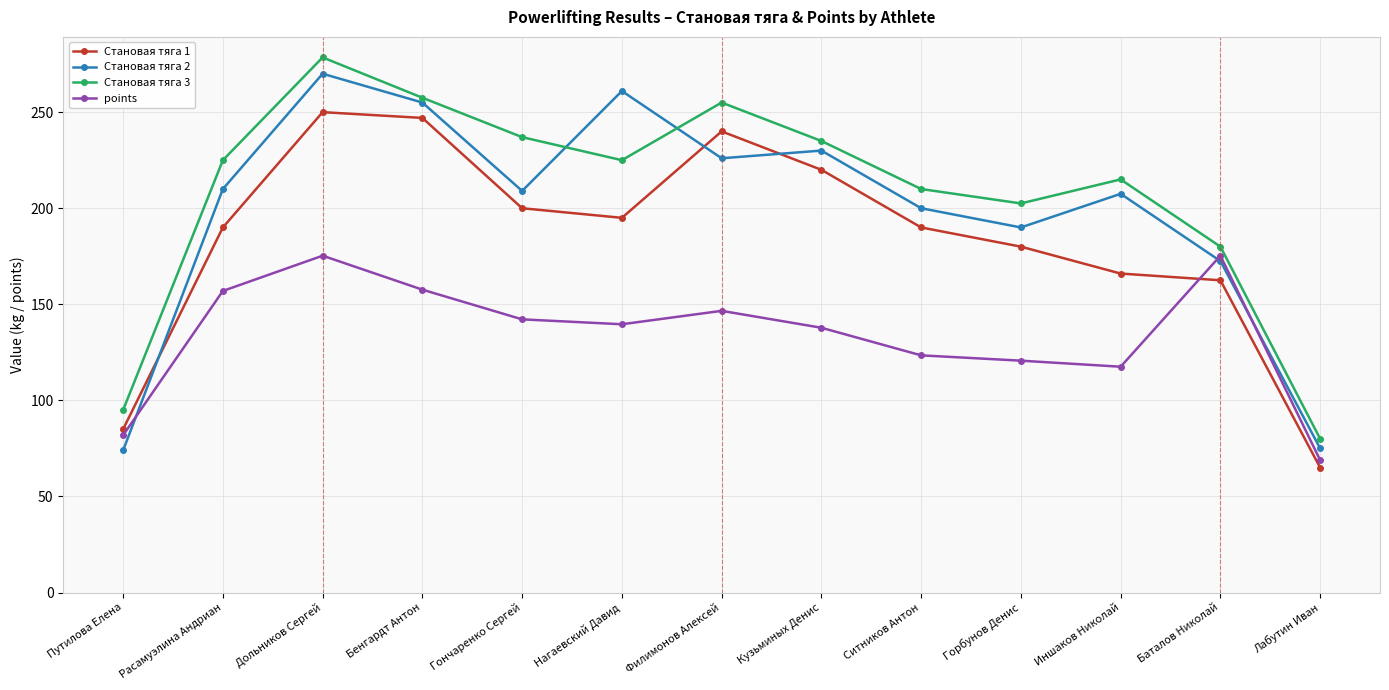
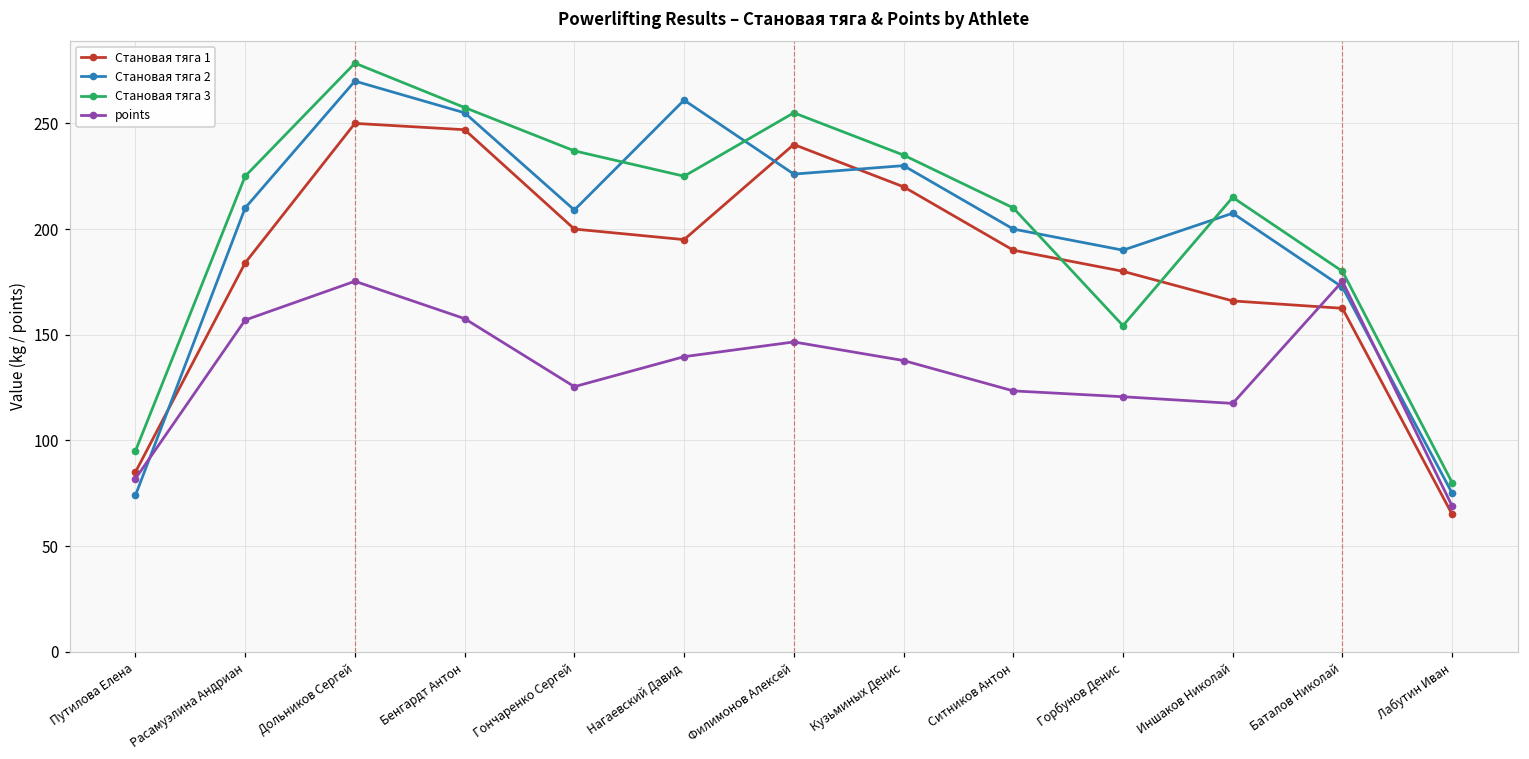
Становая тяга 1, Расамуэлина Андриан: 190 -> 184
points, Гончаренко Сергей: 142 -> 125
Становая тяга 3, Горбунов Денис: 203 -> 154
